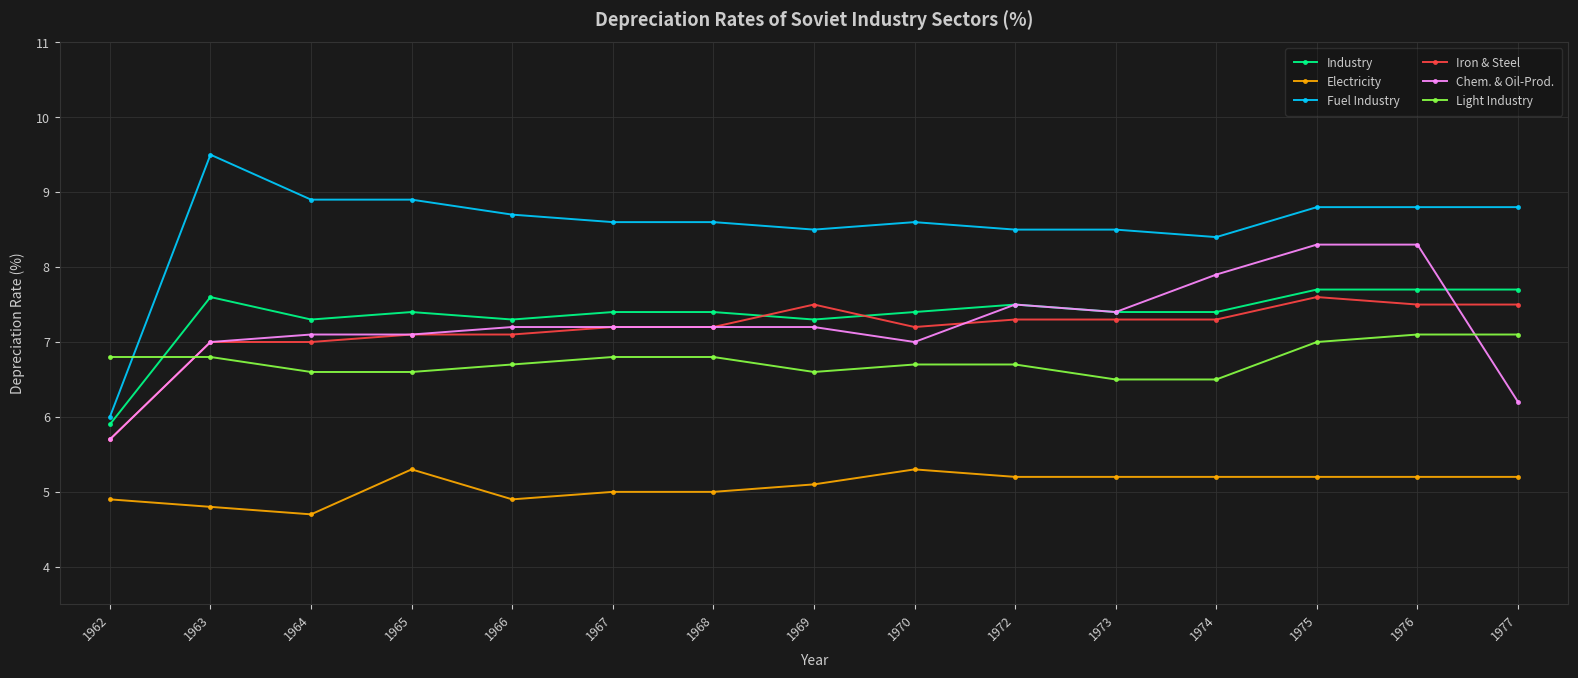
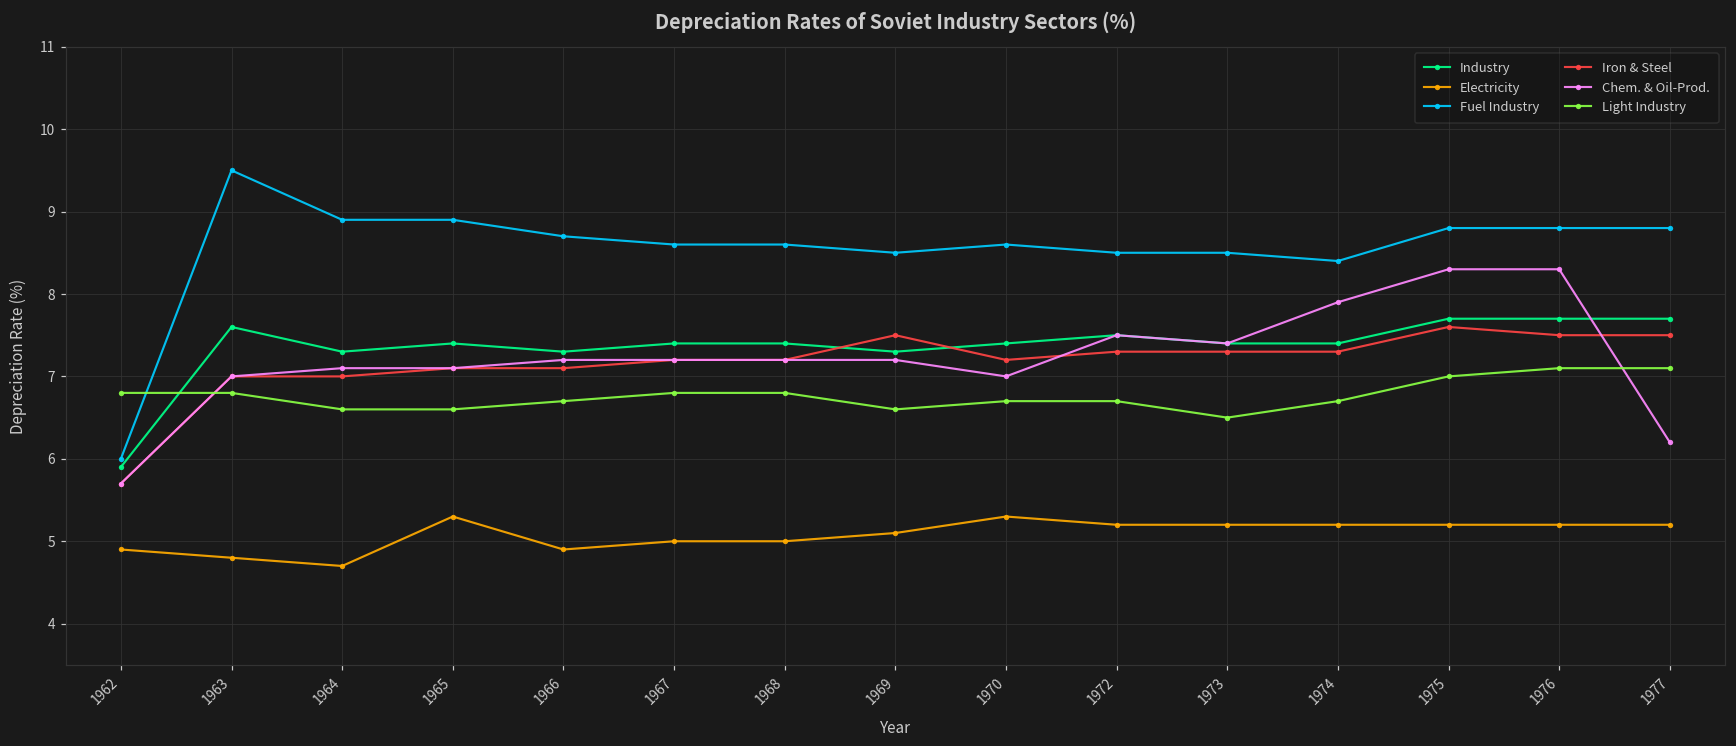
Light Industry, 1974: 6.5 -> 6.7
